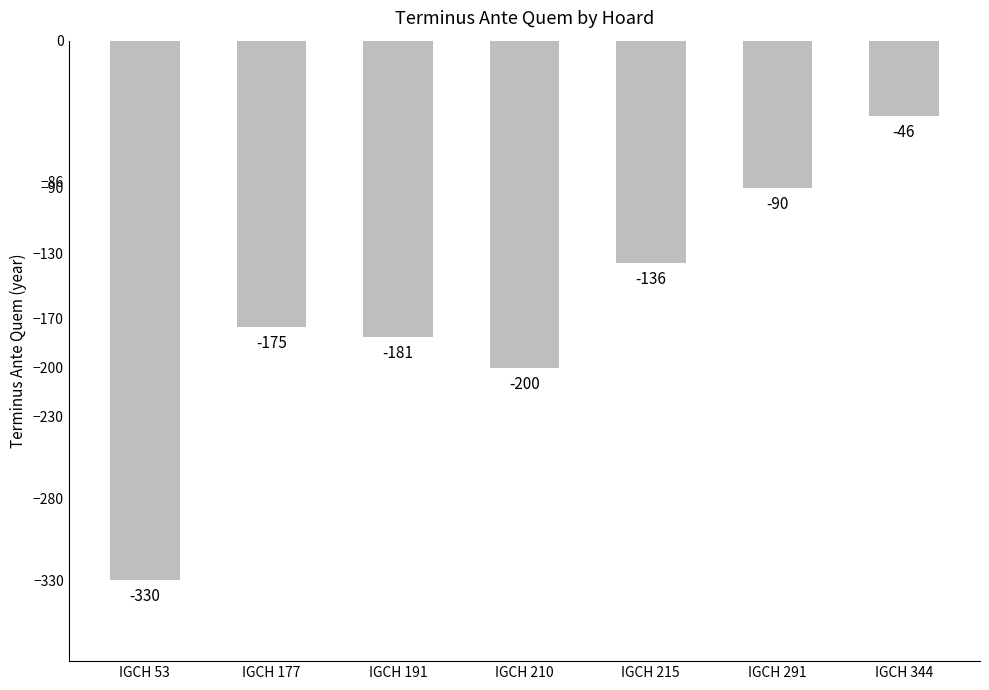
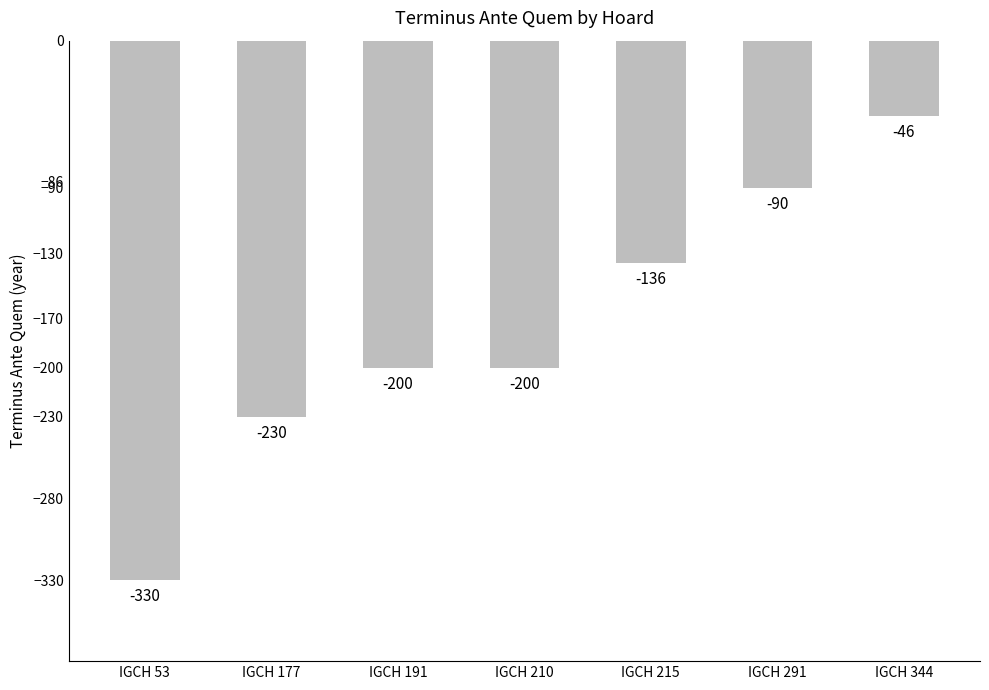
IGCH 177: -175 -> -230
IGCH 191: -181 -> -200
